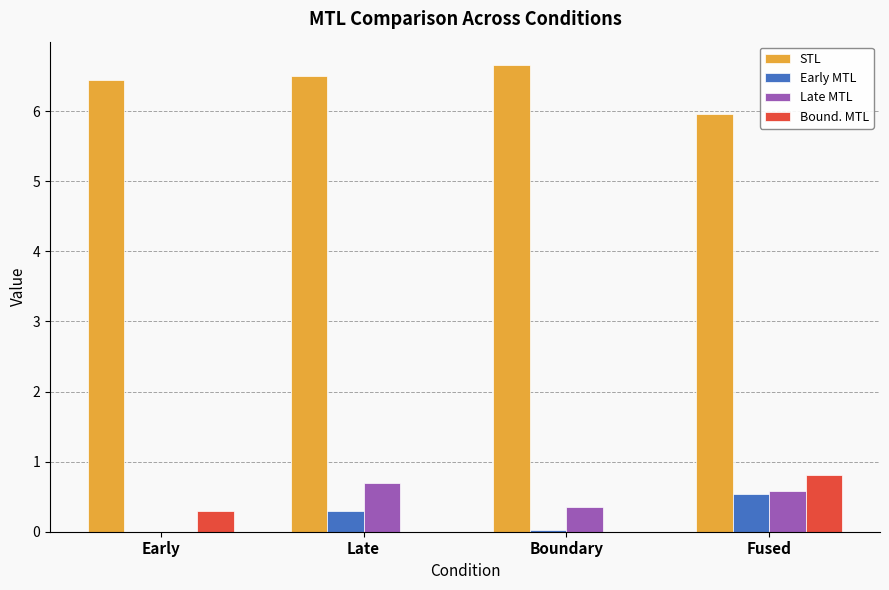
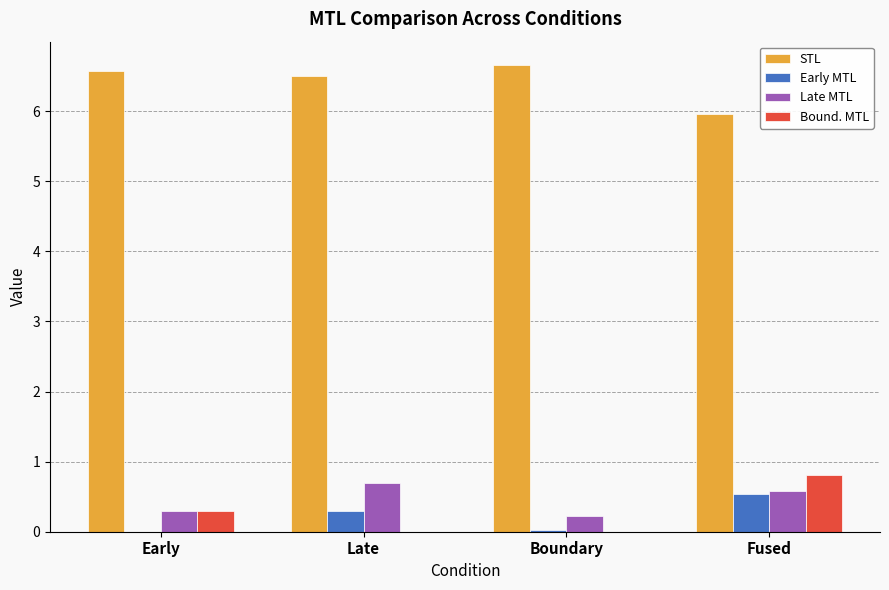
STL, Early: 6.4 -> 6.6
Late MTL, Early: 0.0 -> 0.3
Late MTL, Boundary: 0.4 -> 0.2
